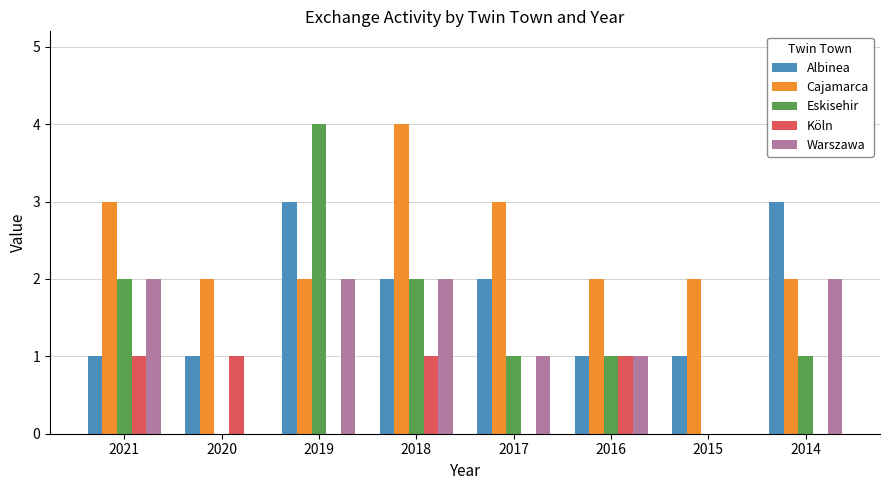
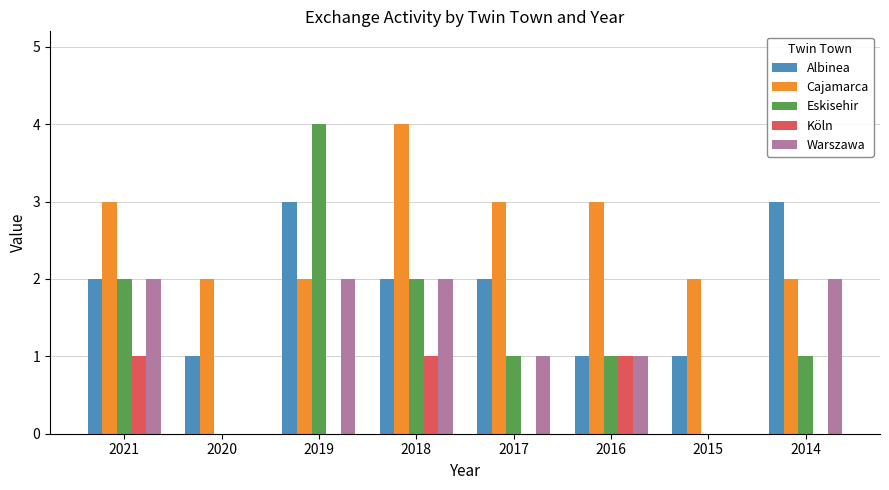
Albinea, 2021: 1 -> 2
Köln, 2020: 1 -> 0
Cajamarca, 2016: 2 -> 3
